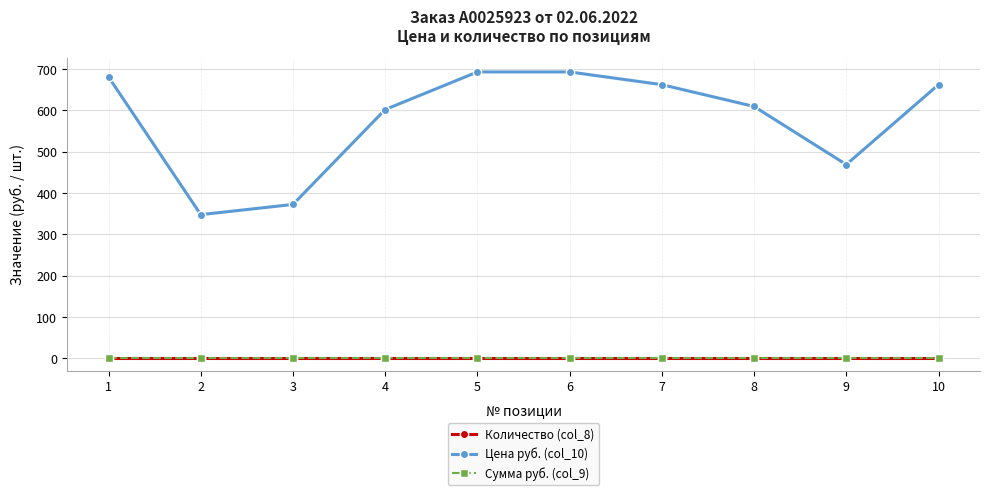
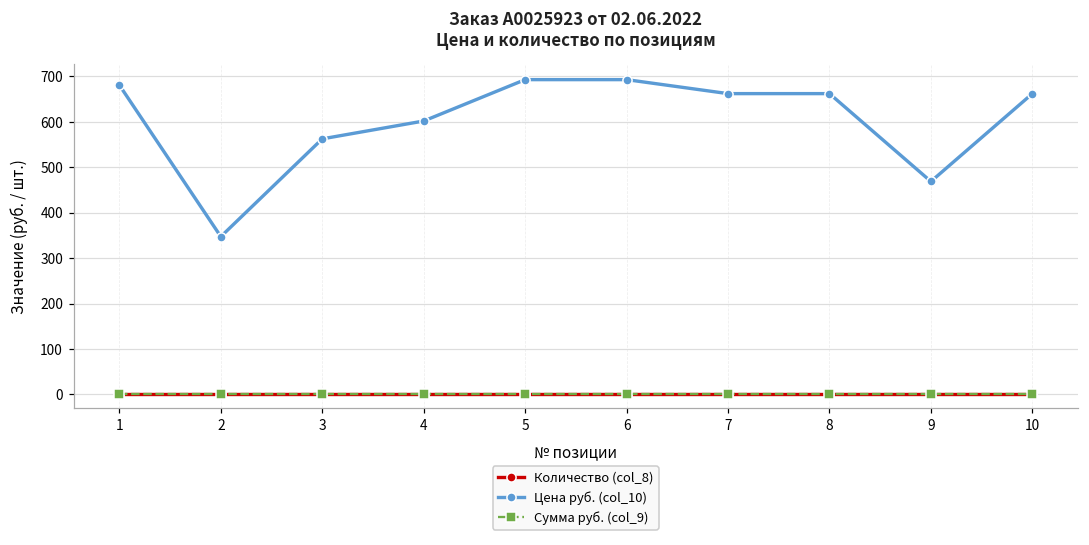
Цена руб. (col_10), 3: 370 -> 560
Цена руб. (col_10), 8: 610 -> 660
